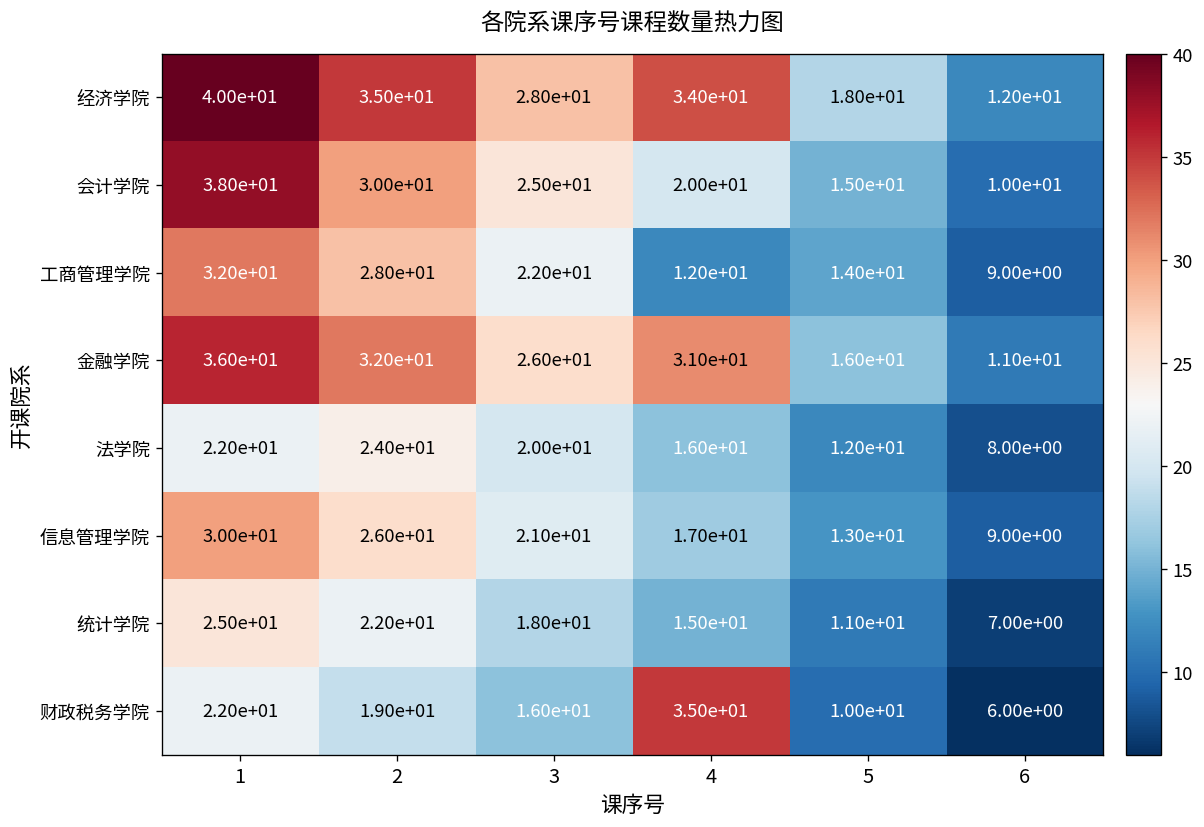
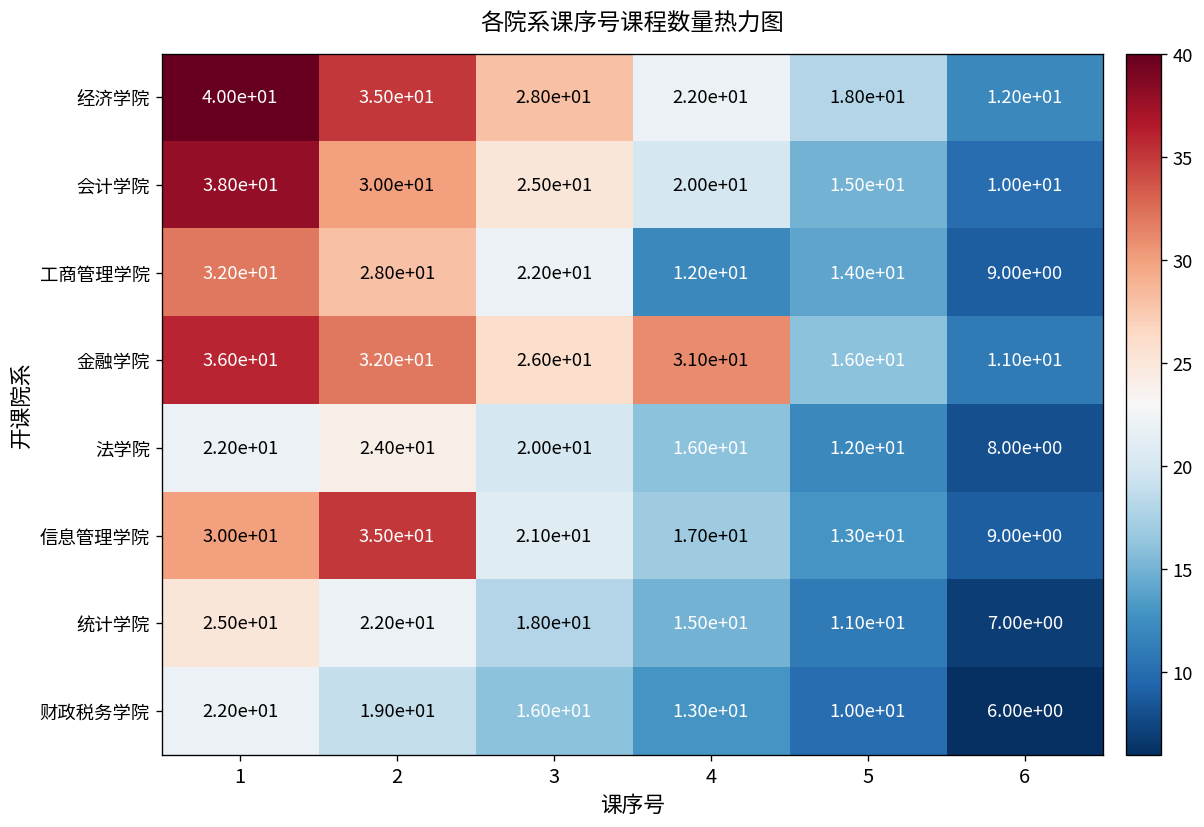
经济学院, 4: 3.40e+01 -> 2.20e+01
信息管理学院, 2: 2.60e+01 -> 3.50e+01
财政税务学院, 4: 3.50e+01 -> 1.30e+01
